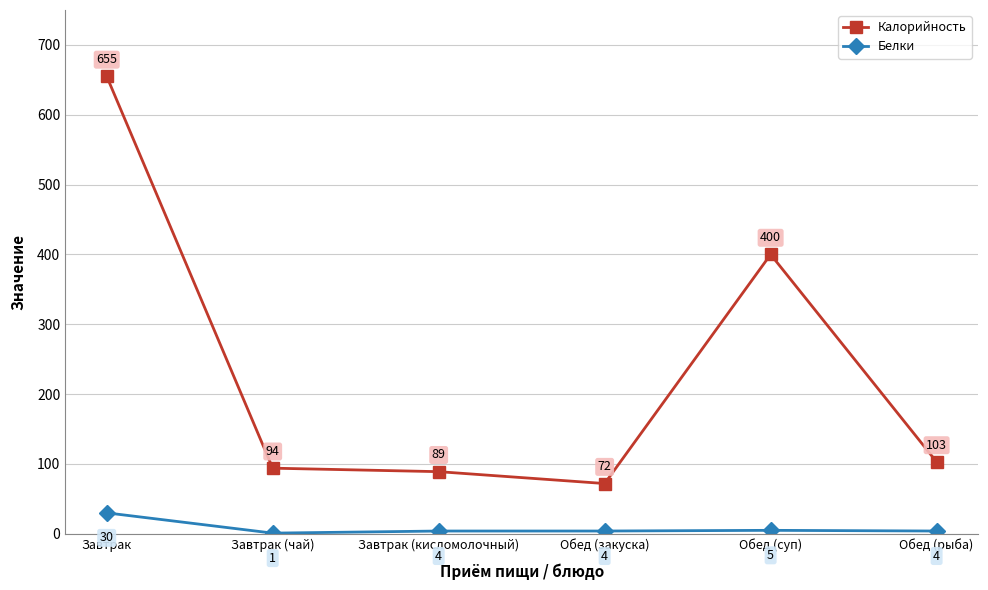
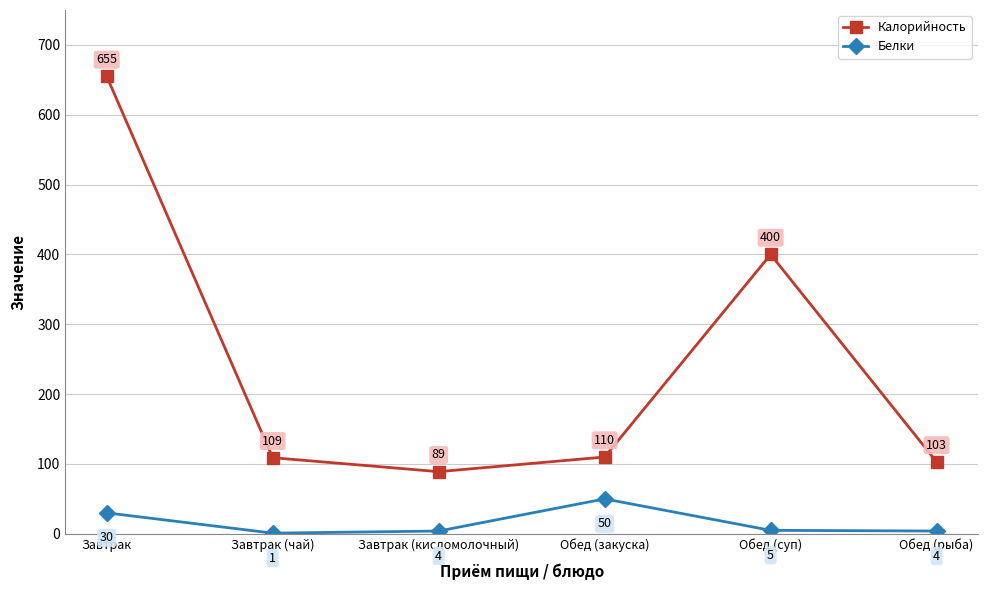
Калорийность, Завтрак (чай): 94 -> 109
Калорийность, Обед (закуска): 72 -> 110
Белки, Обед (закуска): 4 -> 50
